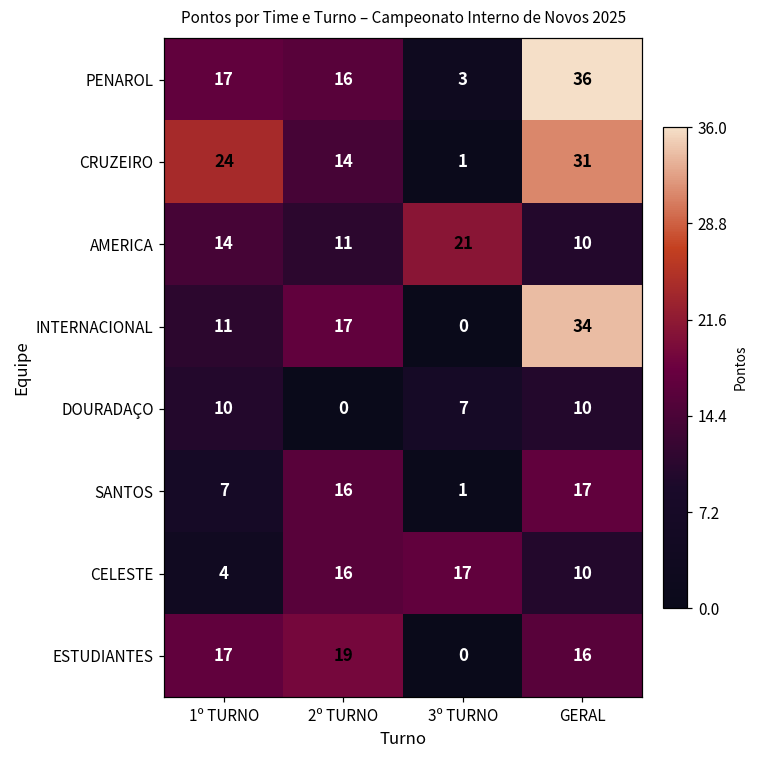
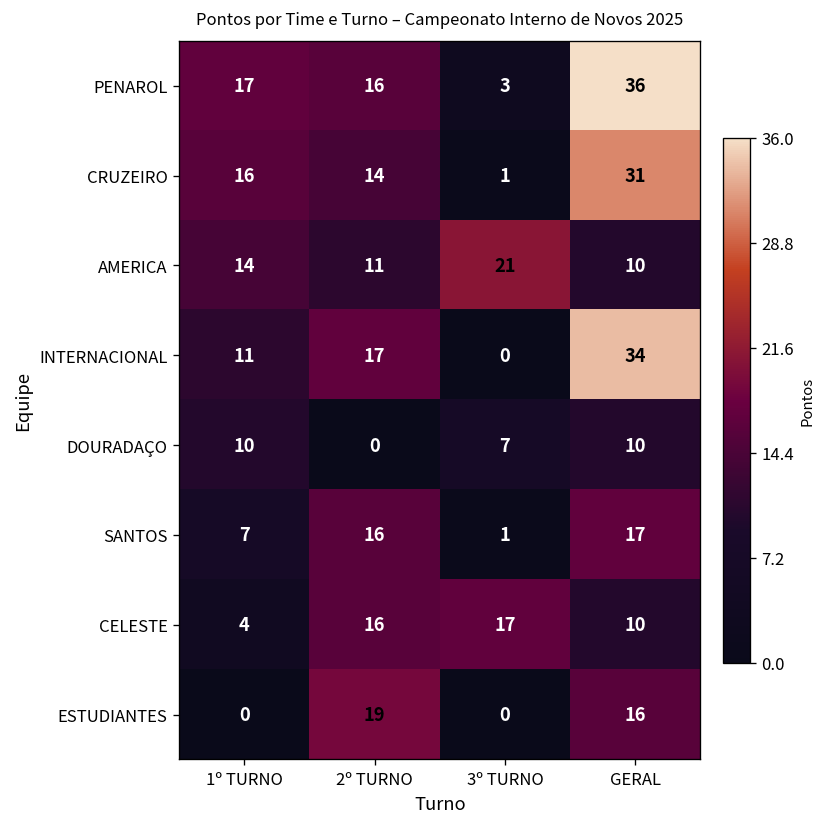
CRUZEIRO, 1º TURNO: 24 -> 16
ESTUDIANTES, 1º TURNO: 17 -> 0
